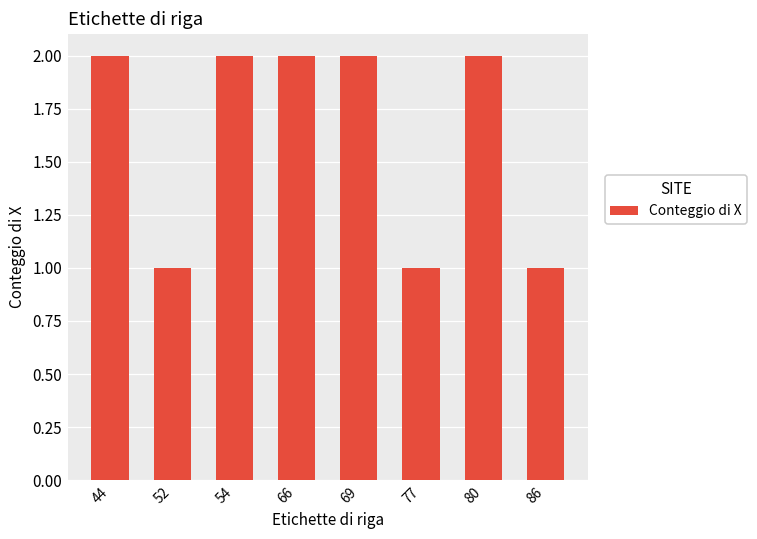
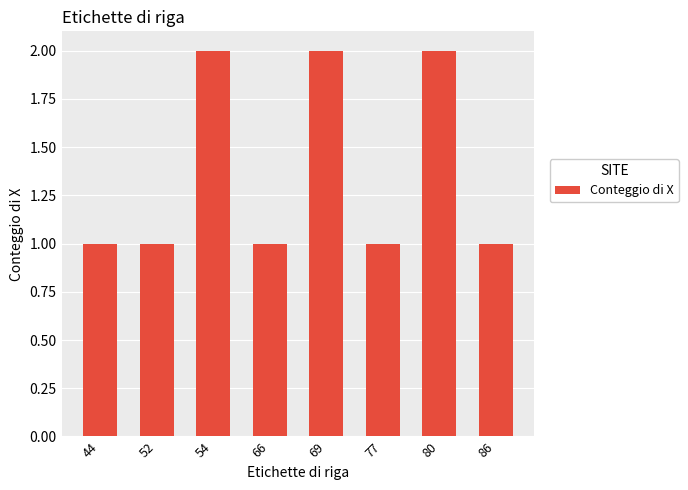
44: 2 -> 1
66: 2 -> 1
